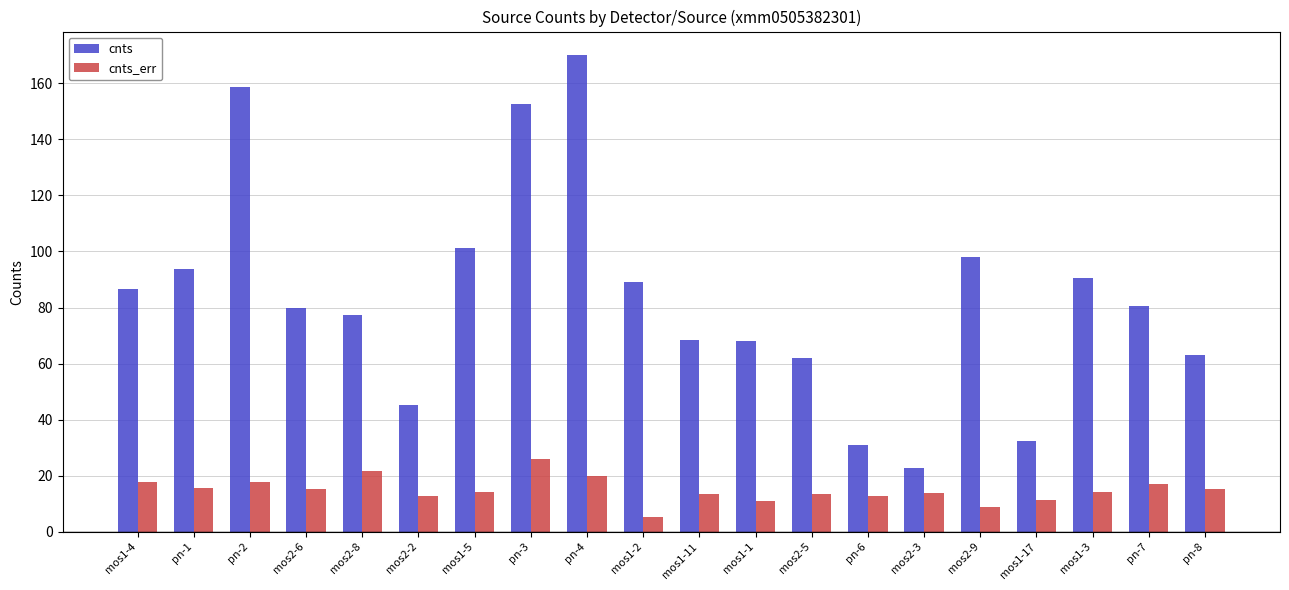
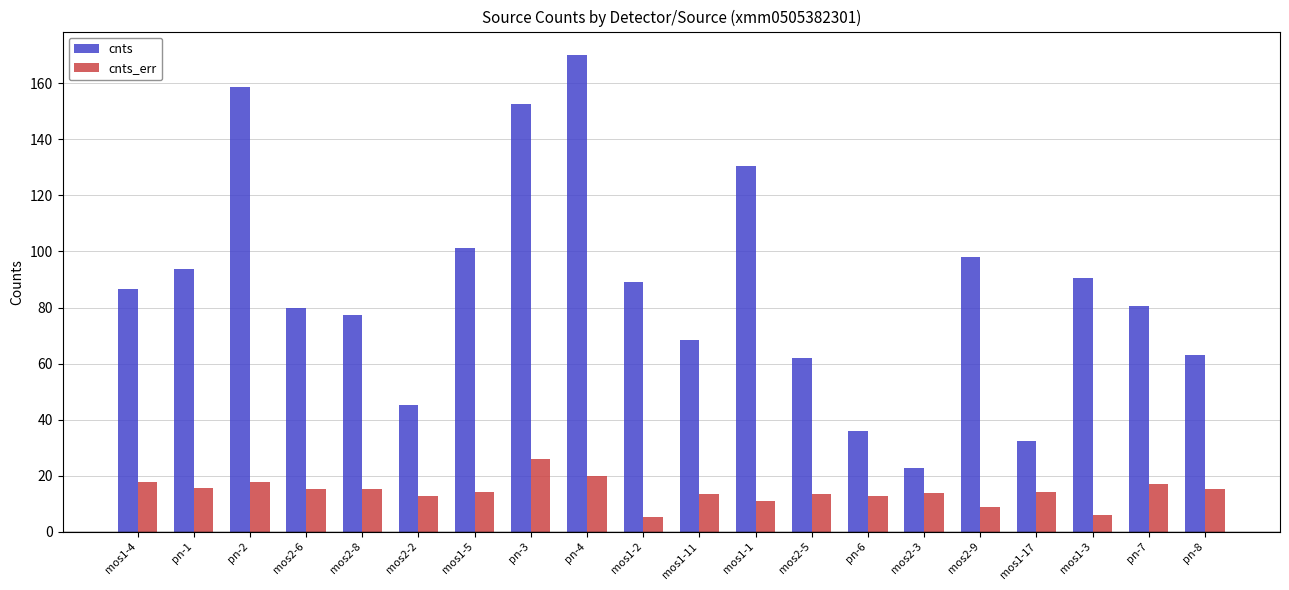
cnts_err, mos2-8: 22 -> 15
cnts, mos1-1: 68 -> 130
cnts, pn-6: 31 -> 36
cnts_err, mos1-17: 11 -> 14
cnts_err, mos1-3: 14 -> 6
